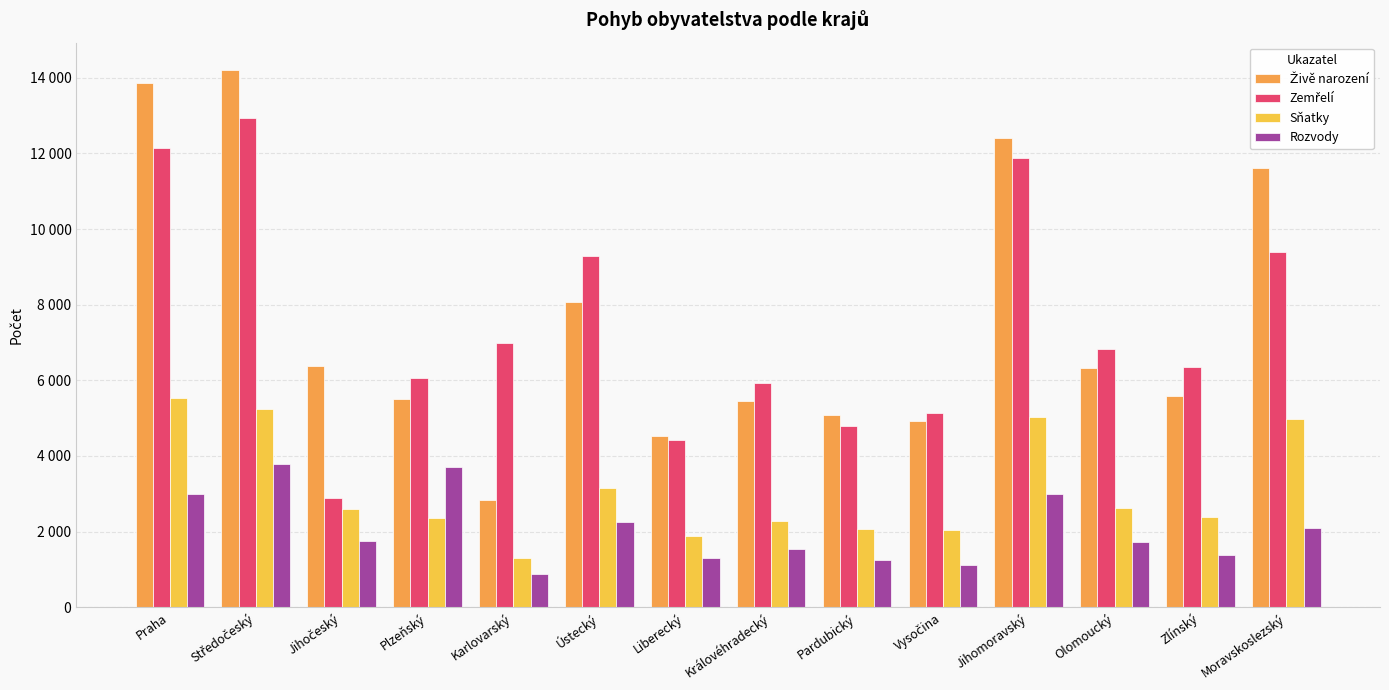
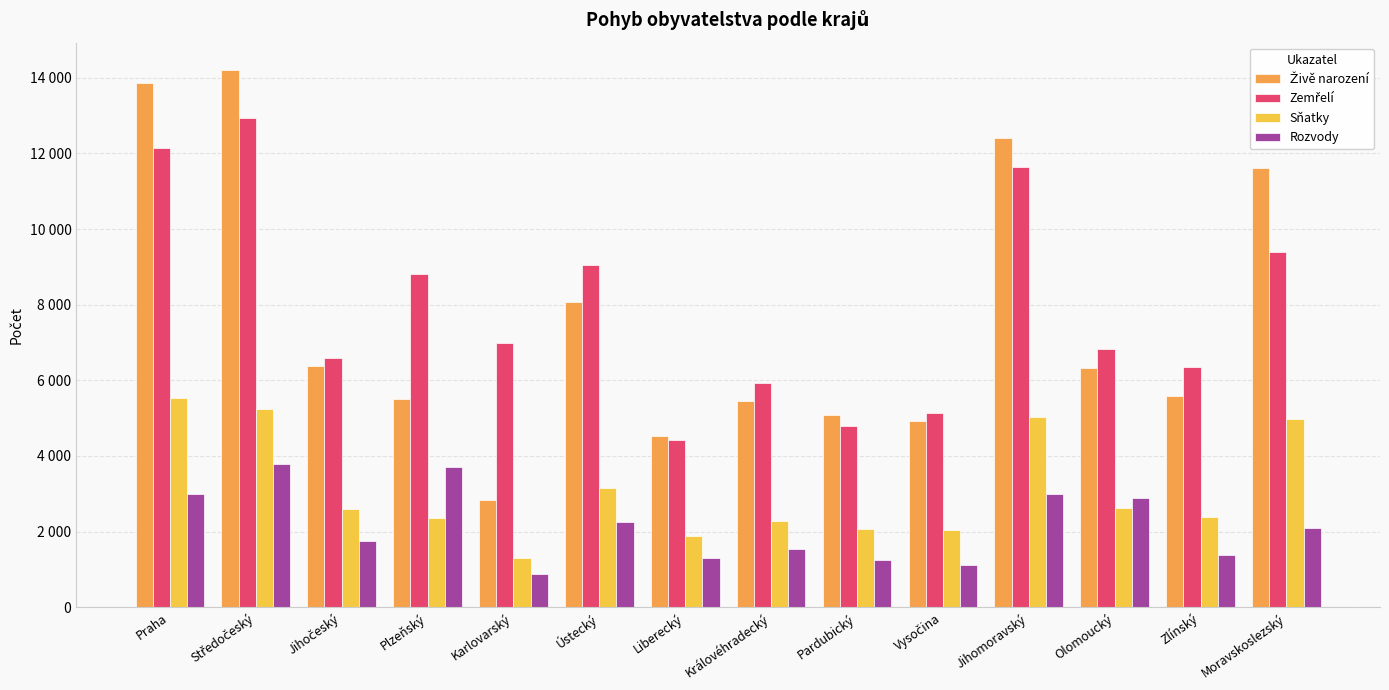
Zemřelí, Jihočeský: 2900 -> 6600
Zemřelí, Plzeňský: 6100 -> 8800
Zemřelí, Ústecký: 9300 -> 9100
Zemřelí, Jihomoravský: 11900 -> 11600
Rozvody, Olomoucký: 1700 -> 2900
